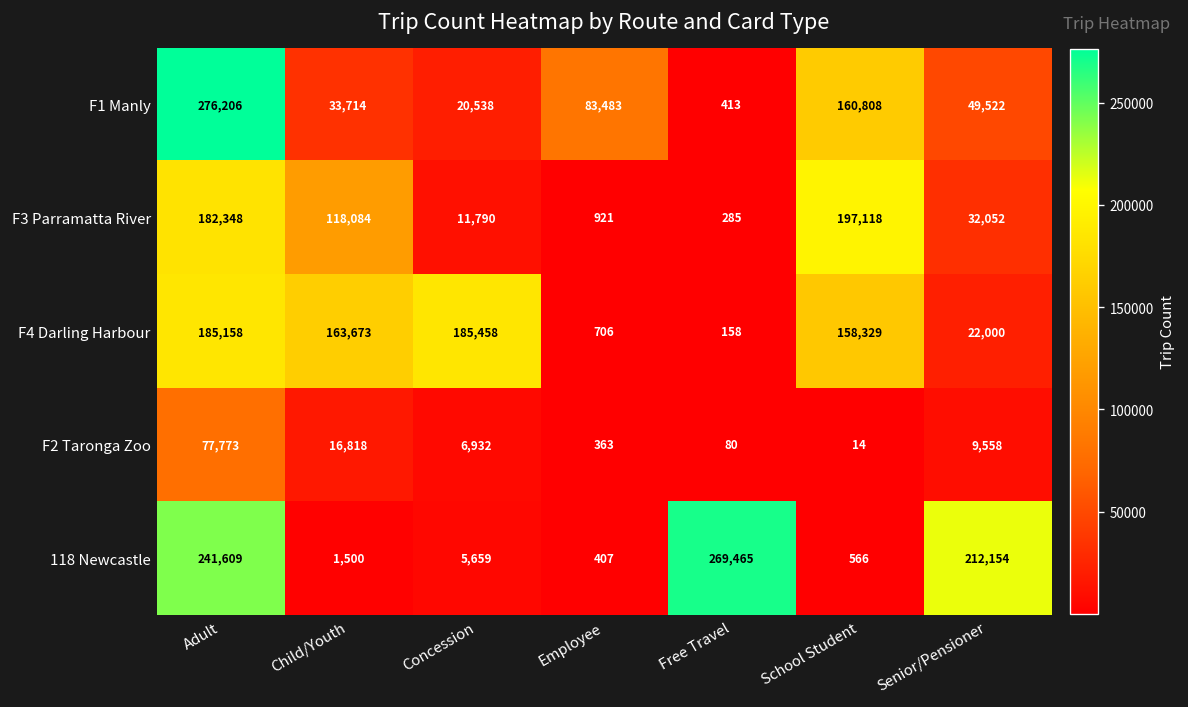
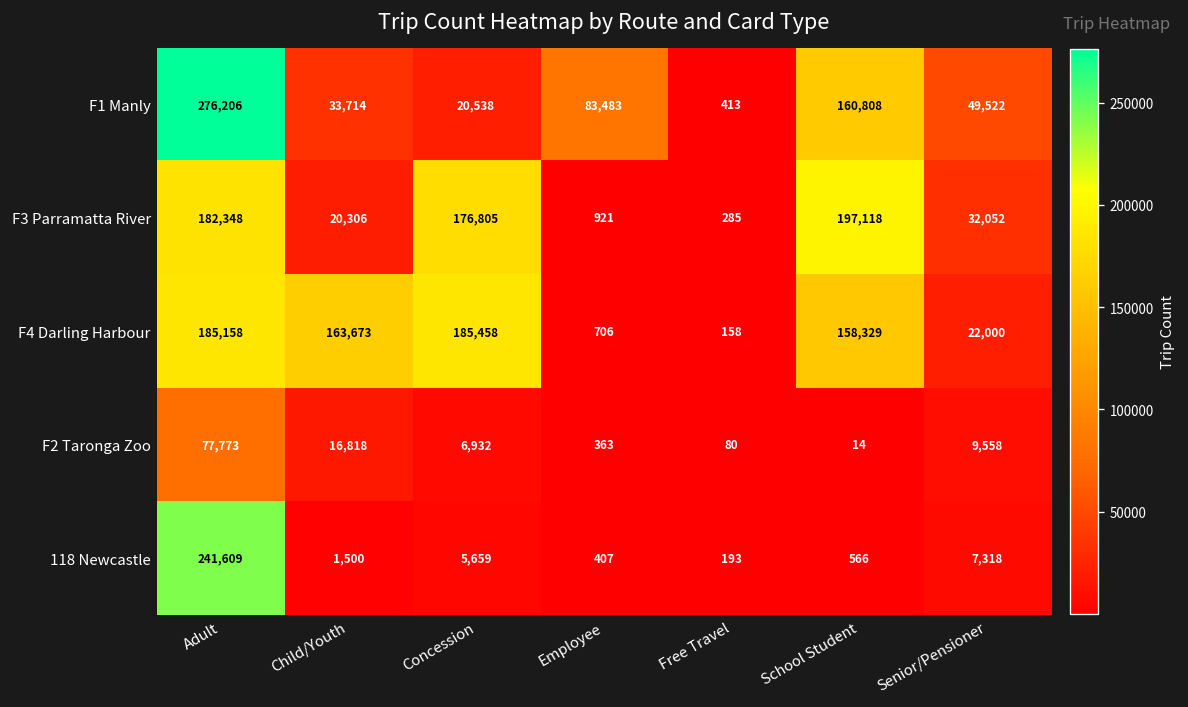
F3 Parramatta River, Child/Youth: 118,084 -> 20,306
F3 Parramatta River, Concession: 11,790 -> 176,805
118 Newcastle, Free Travel: 269,465 -> 193
118 Newcastle, Senior/Pensioner: 212,154 -> 7,318
